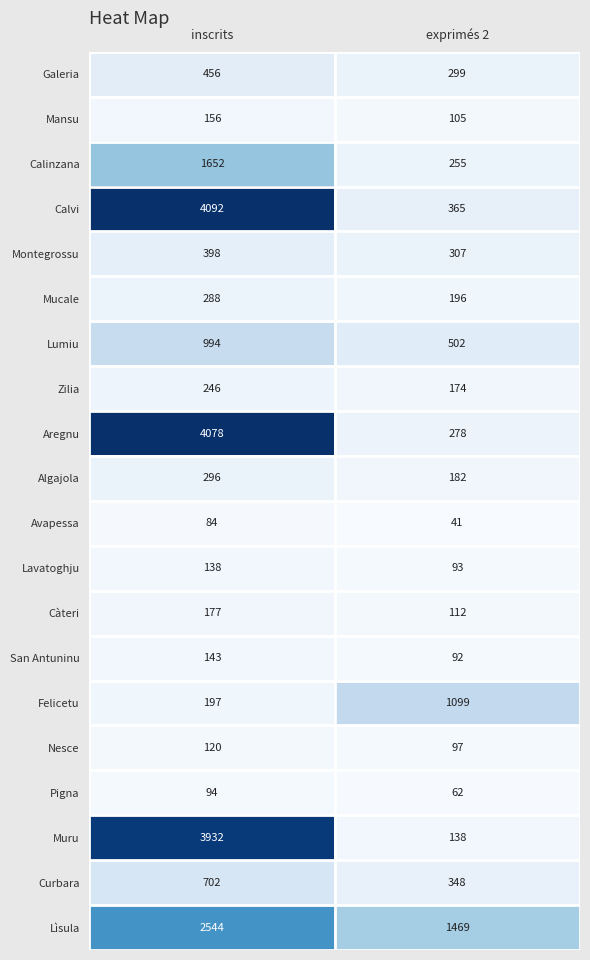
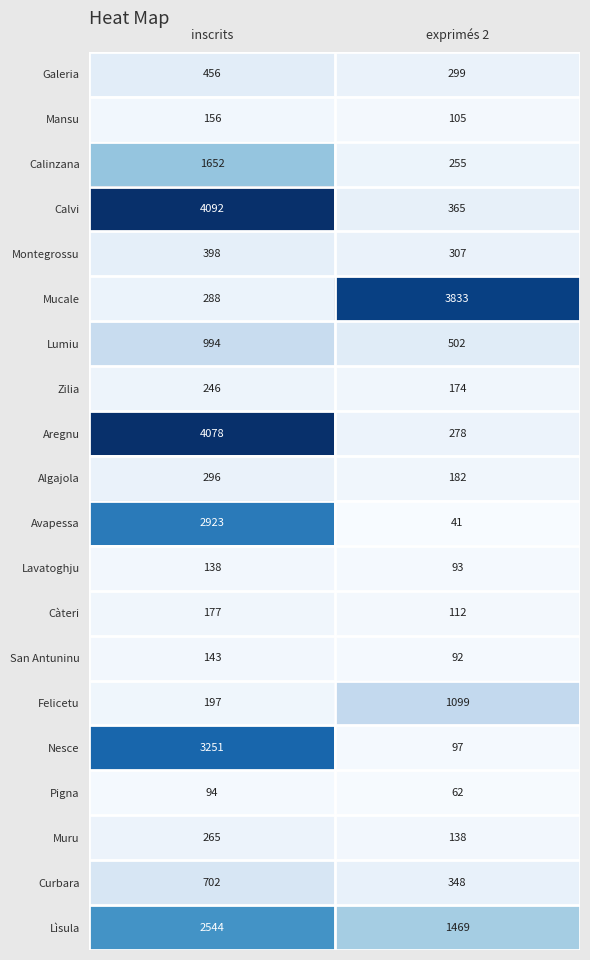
Mucale, exprimés 2: 196 -> 3833
Avapessa, inscrits: 84 -> 2923
Nesce, inscrits: 120 -> 3251
Muru, inscrits: 3932 -> 265
